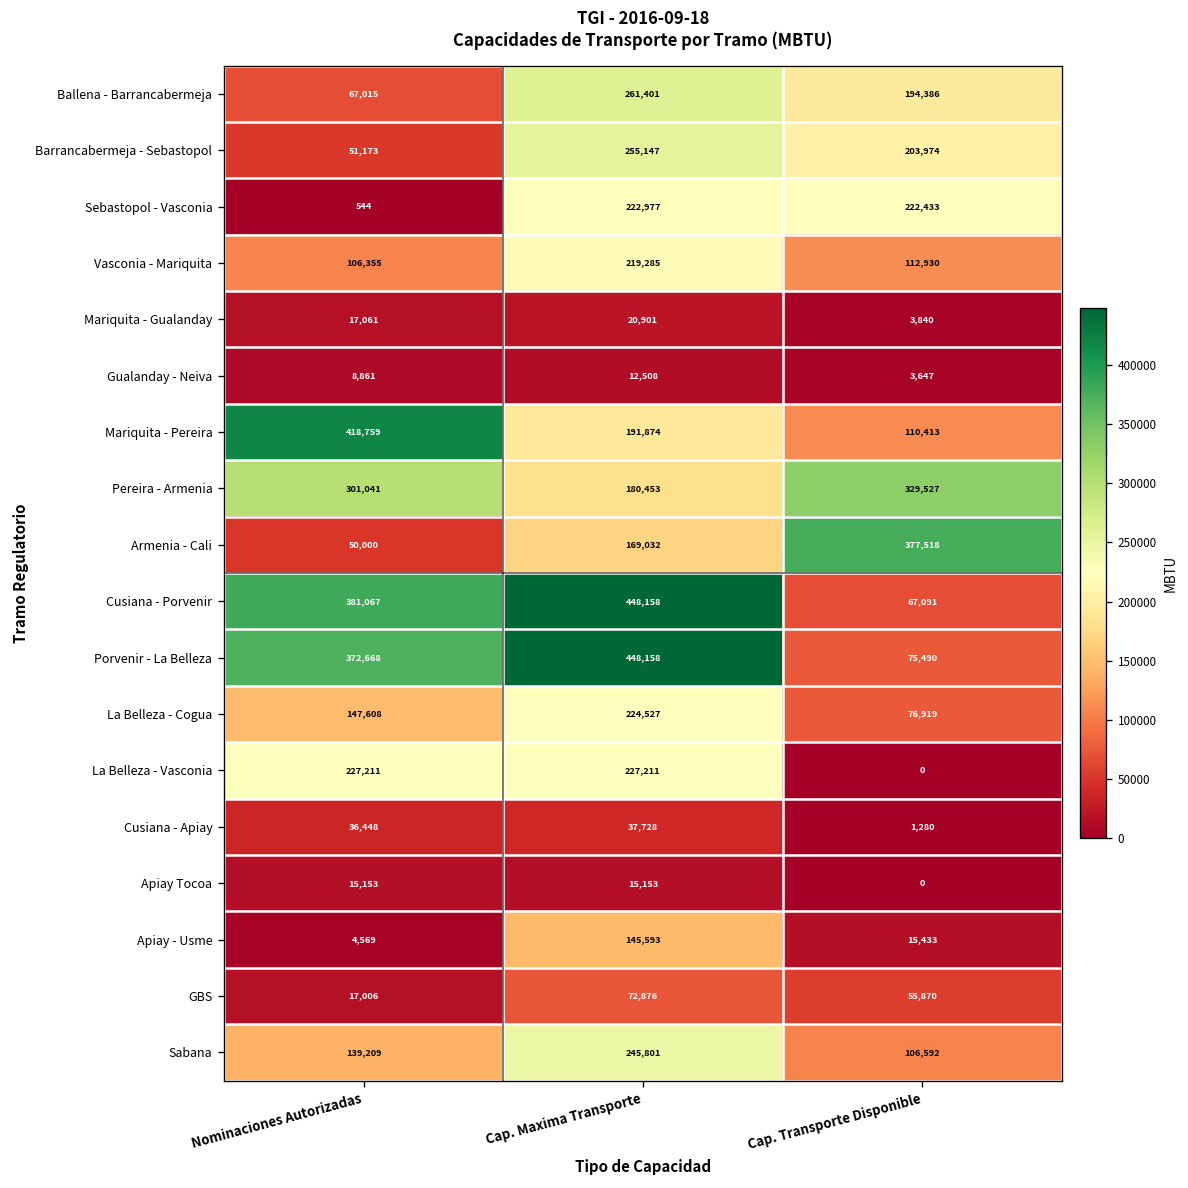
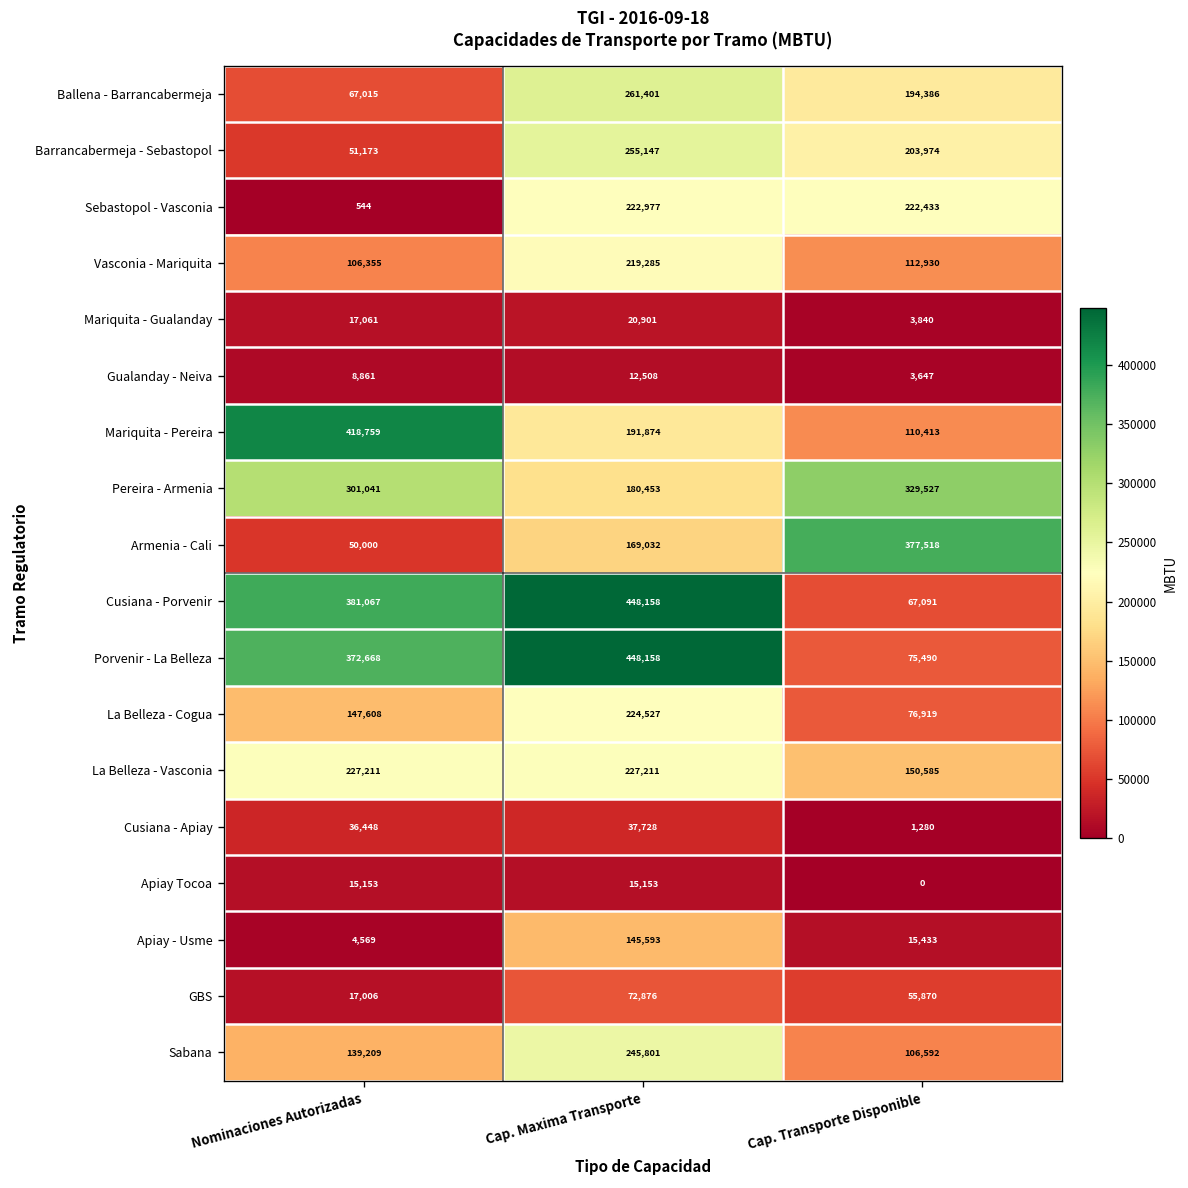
La Belleza - Vasconia, Cap. Transporte Disponible: 0 -> 150,585
